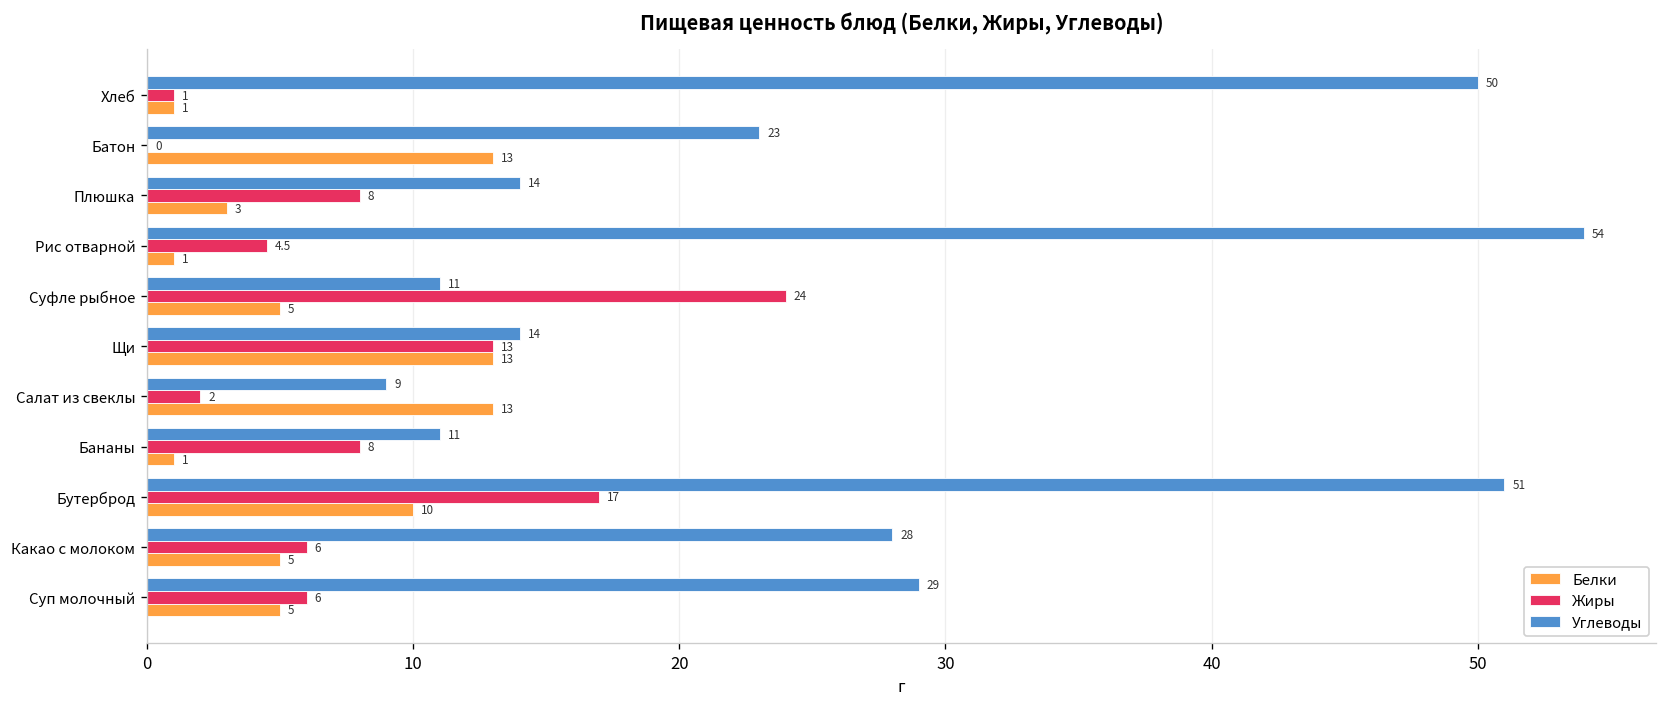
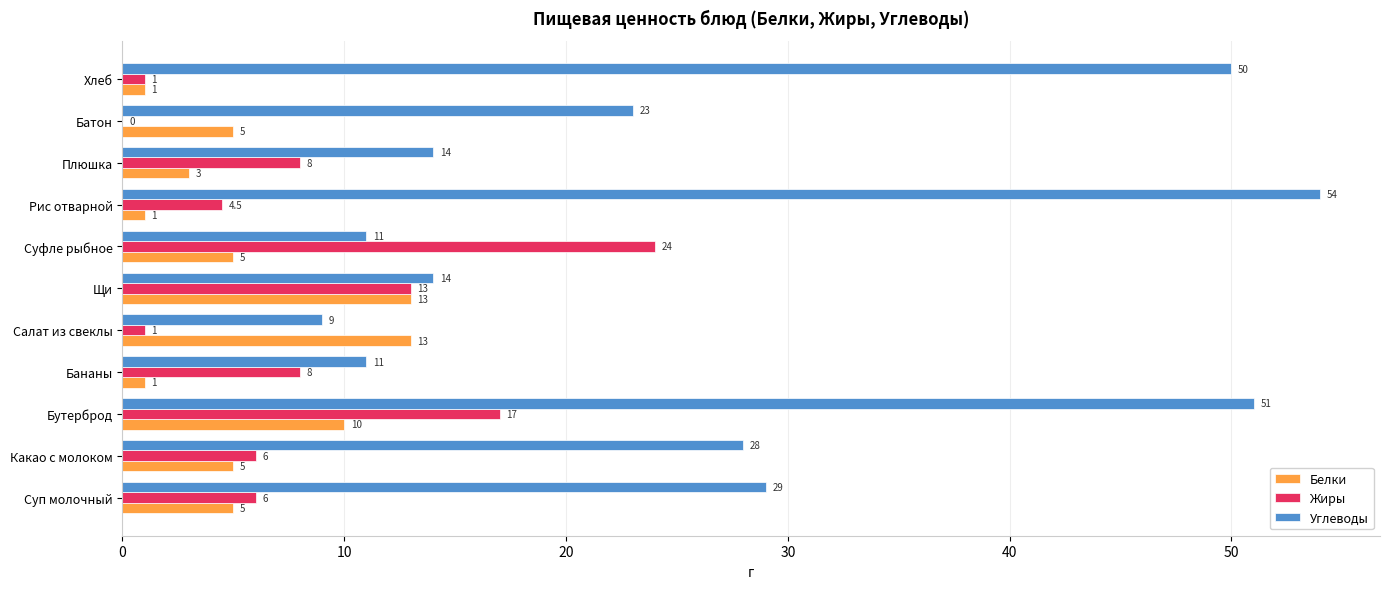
Белки, Батон: 13 -> 5
Жиры, Салат из свеклы: 2 -> 1
